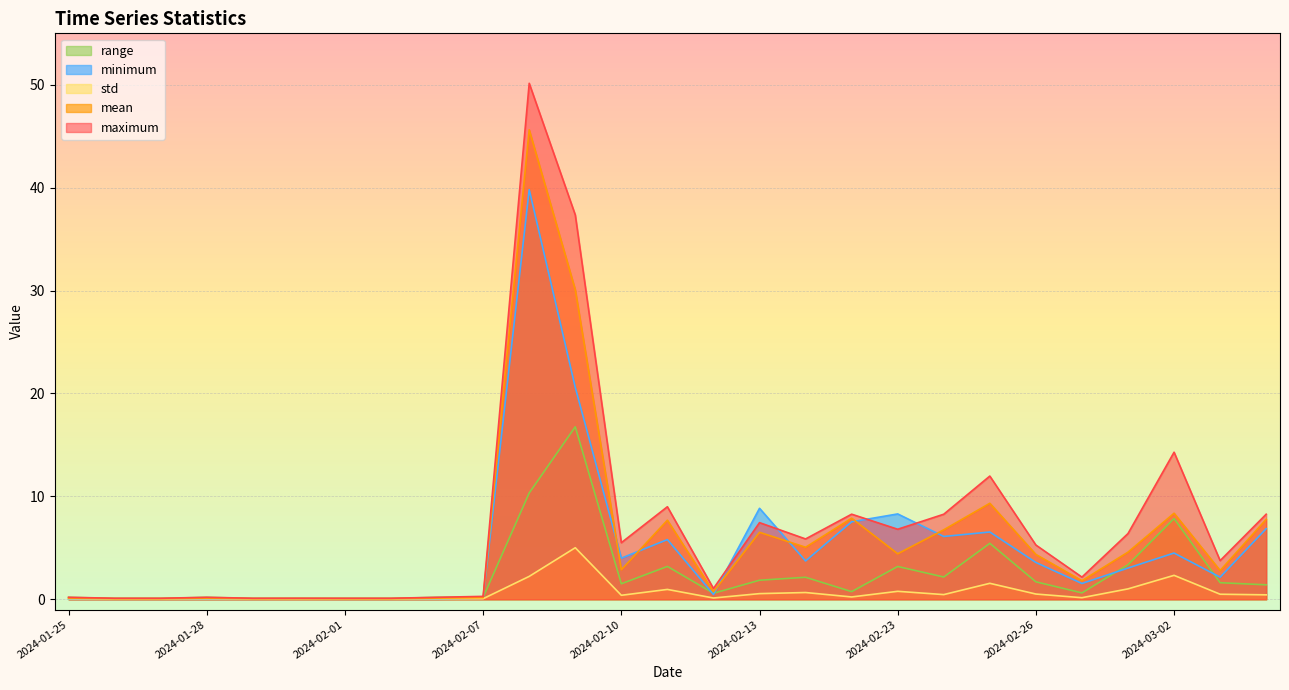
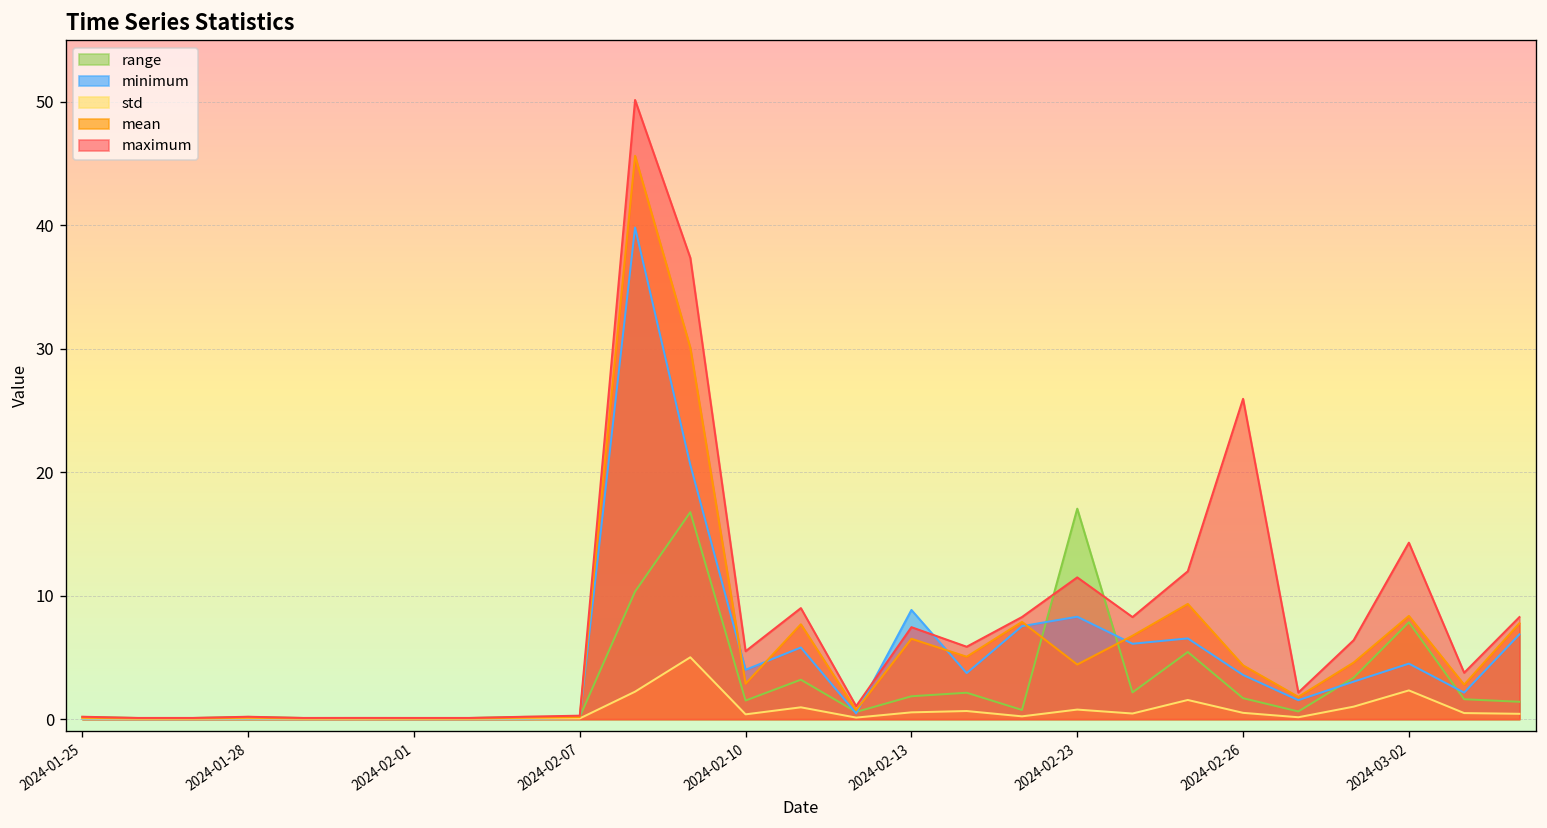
range, 2024-02-23: 3.2 -> 17.0
maximum, 2024-02-23: 6.8 -> 11.5
maximum, 2024-02-26: 5.3 -> 25.9
